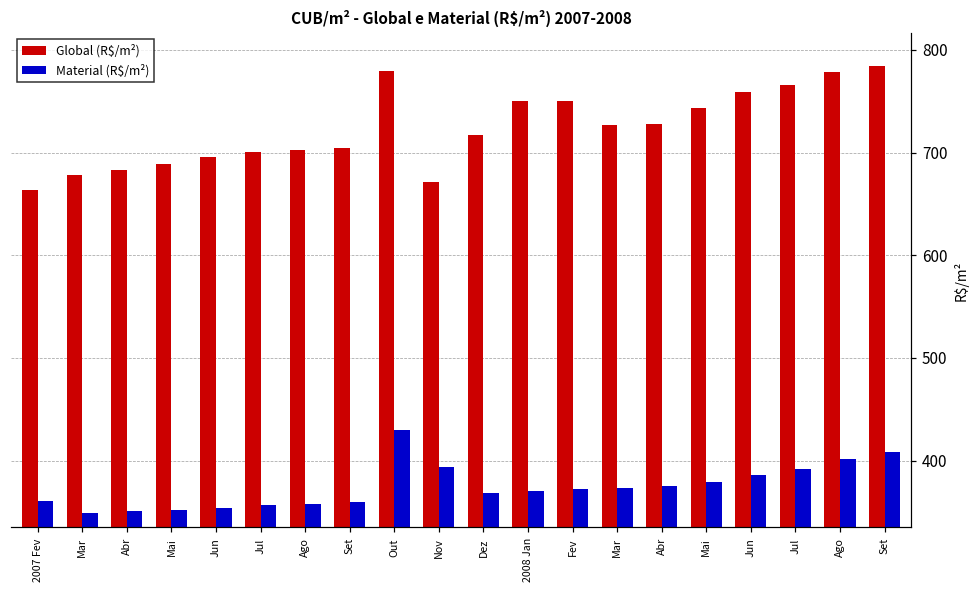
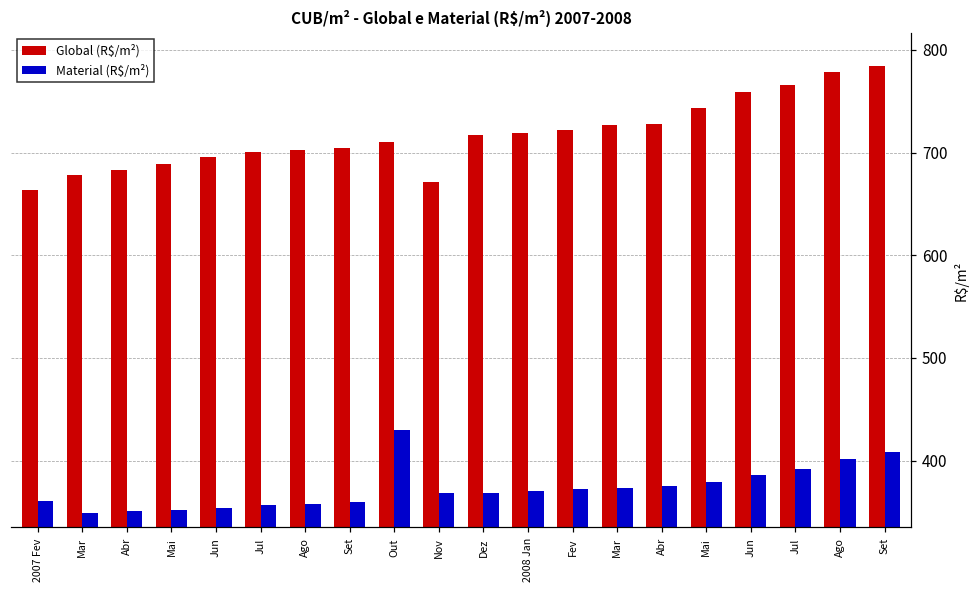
Global (R$/m²), Out: 780 -> 710
Material (R$/m²), Nov: 390 -> 370
Global (R$/m²), 2008 Jan: 750 -> 720
Global (R$/m²), Fev: 750 -> 720
